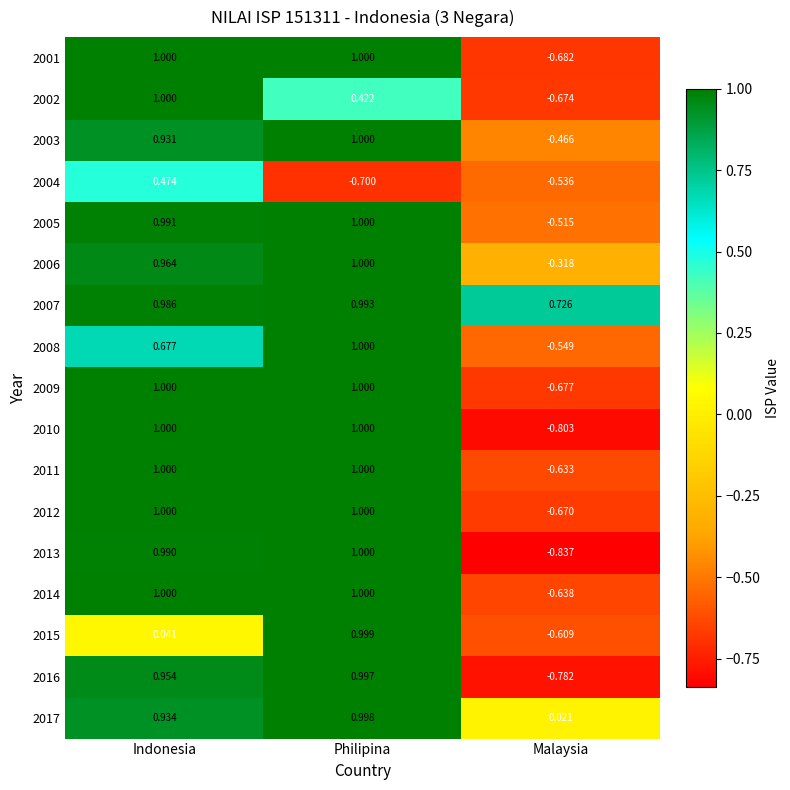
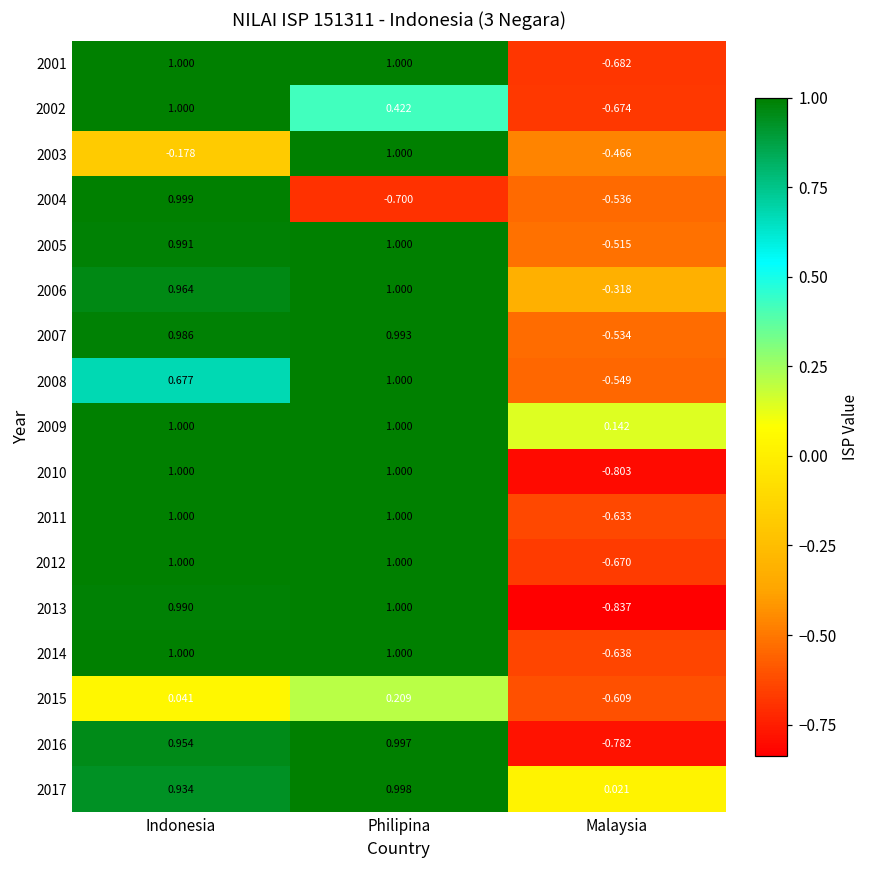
2003, Indonesia: 0.931 -> -0.178
2004, Indonesia: 0.474 -> 0.999
2007, Malaysia: 0.726 -> -0.534
2009, Malaysia: -0.677 -> 0.142
2015, Philipina: 0.999 -> 0.209
